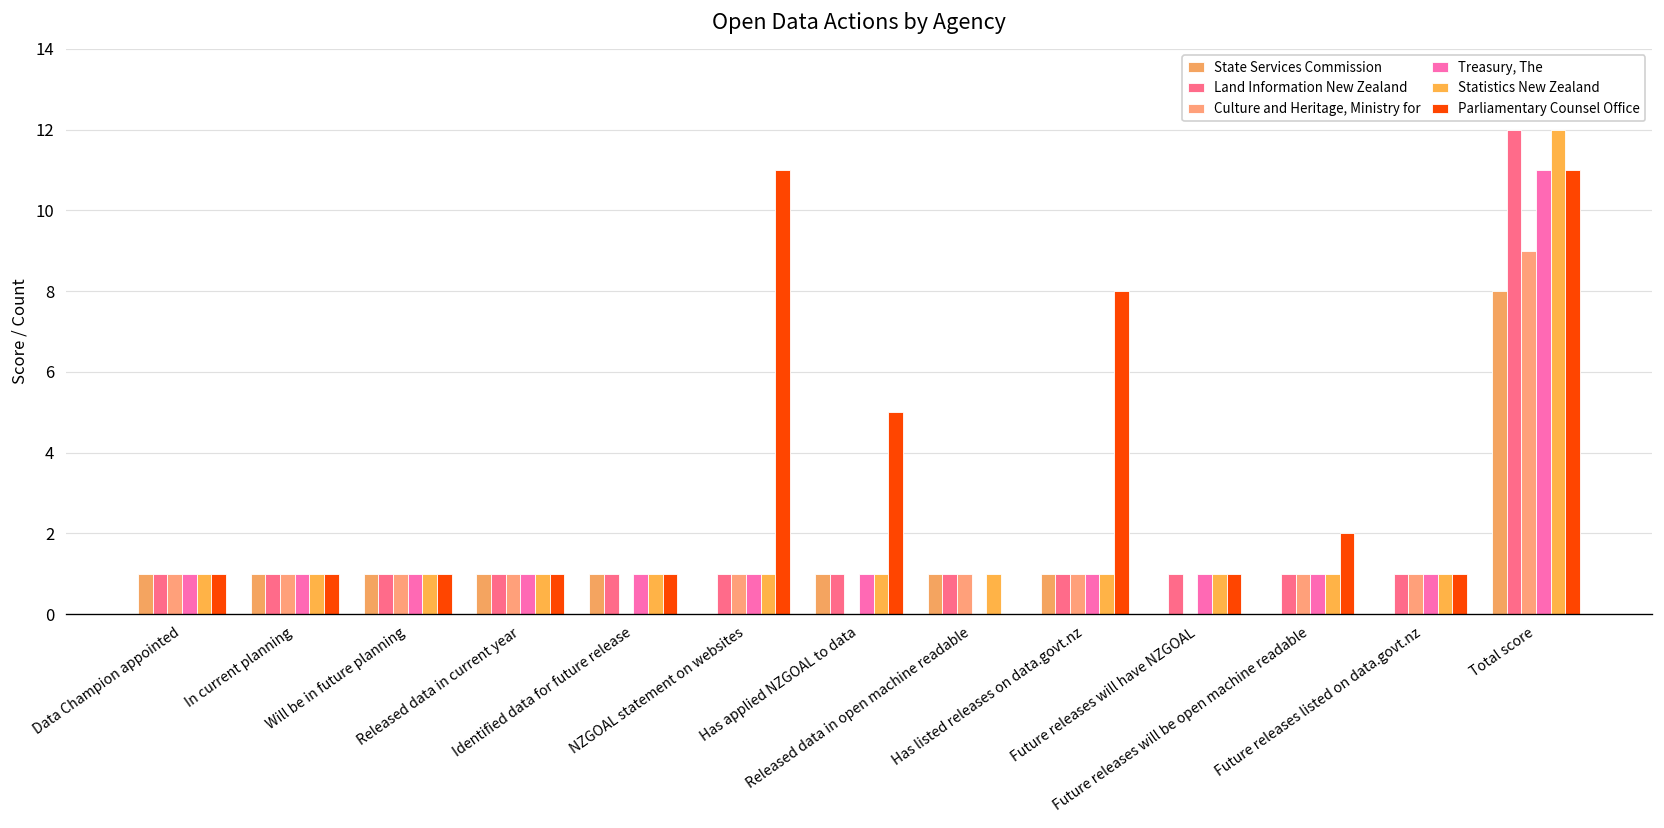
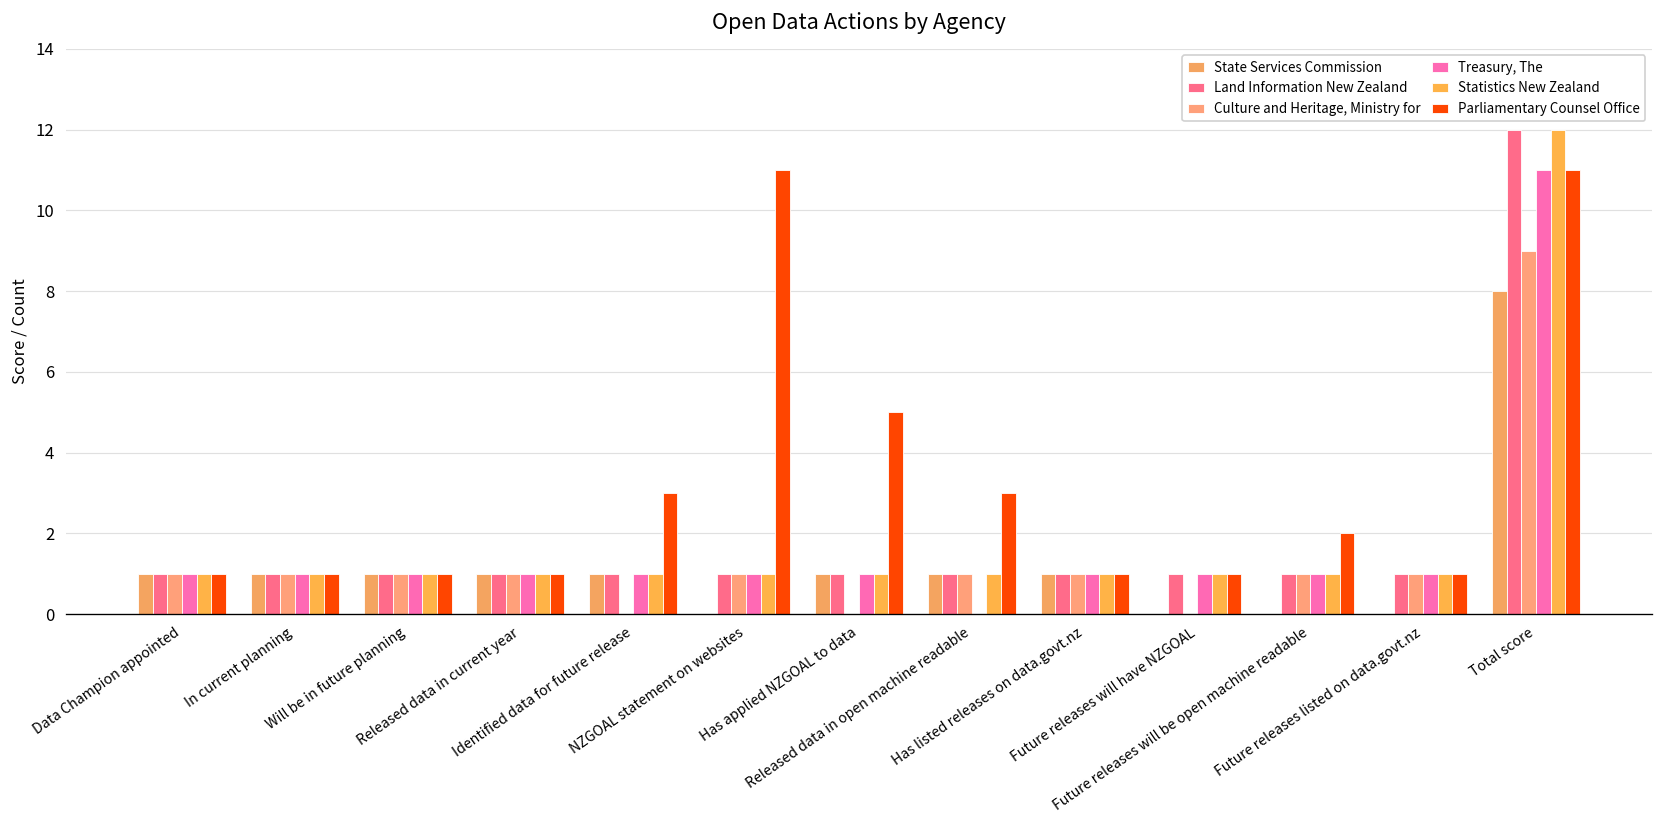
Parliamentary Counsel Office, Identified data for future release: 1 -> 3
Parliamentary Counsel Office, Released data in open machine readable: 0 -> 3
Parliamentary Counsel Office, Has listed releases on data.govt.nz: 8 -> 1
